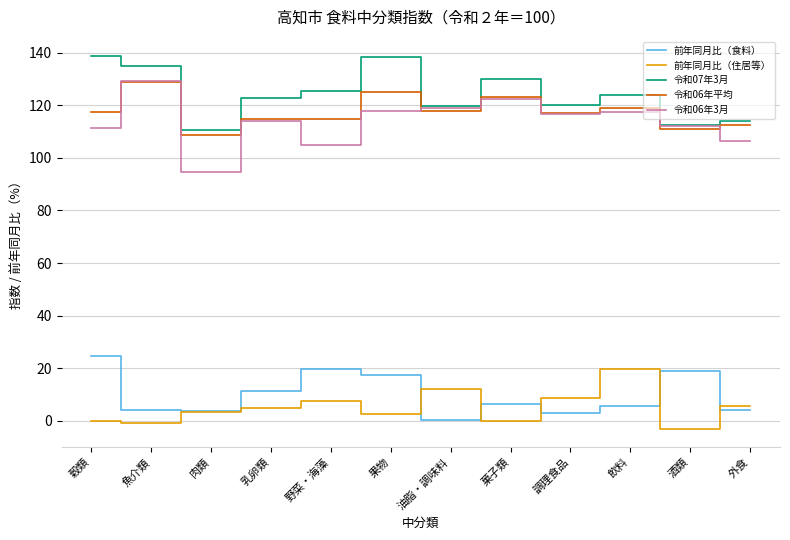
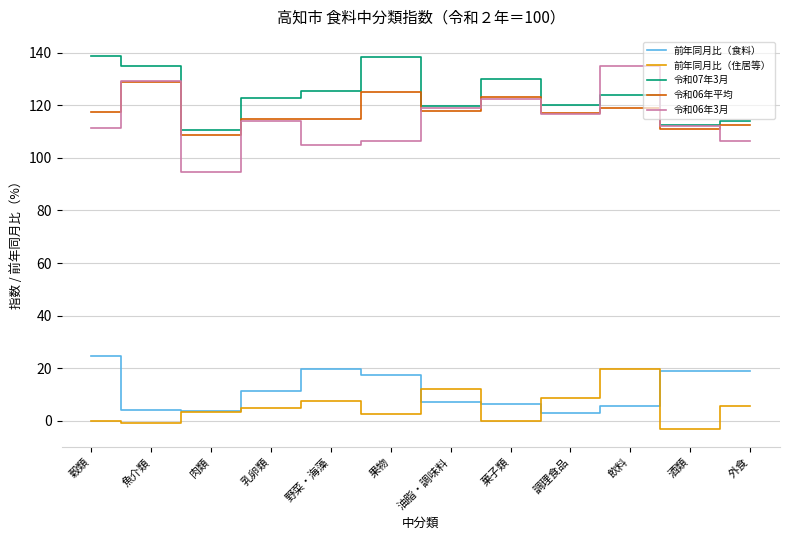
令和06年3月, 果物: 118 -> 106
前年同月比（食料）, 油脂・調味料: 1 -> 7
令和06年3月, 飲料: 117 -> 135
前年同月比（食料）, 外食: 4 -> 19
